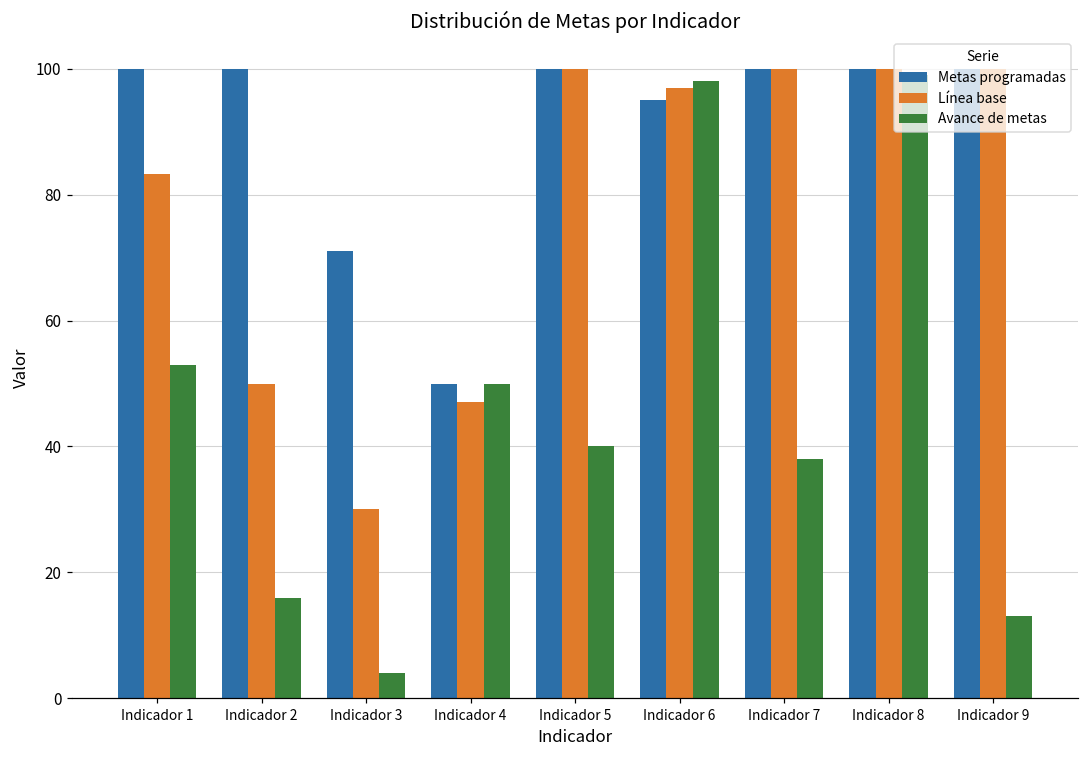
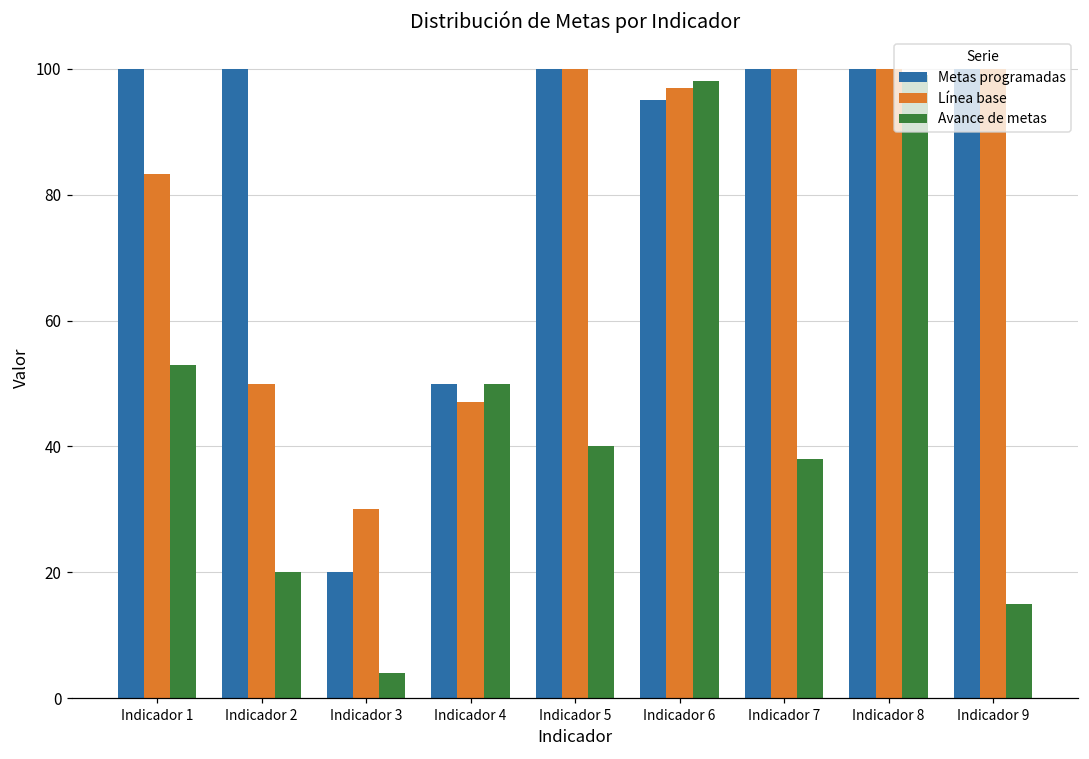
Avance de metas, Indicador 2: 16 -> 20
Metas programadas, Indicador 3: 71 -> 20
Avance de metas, Indicador 9: 13 -> 15
